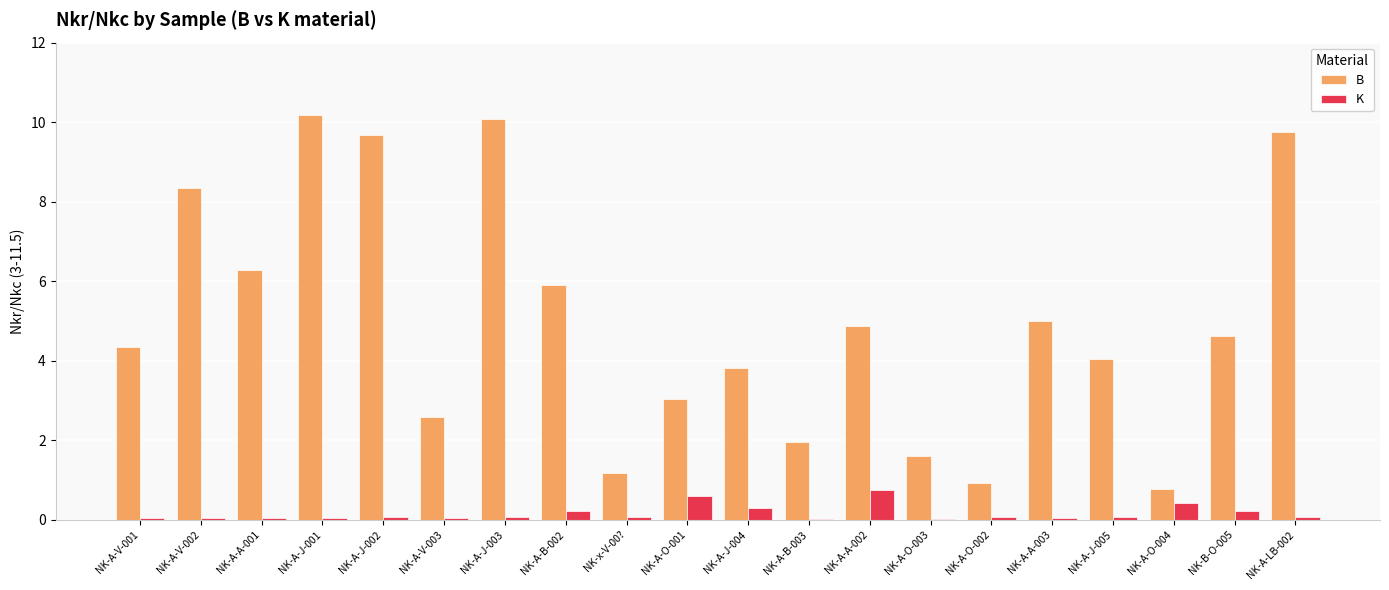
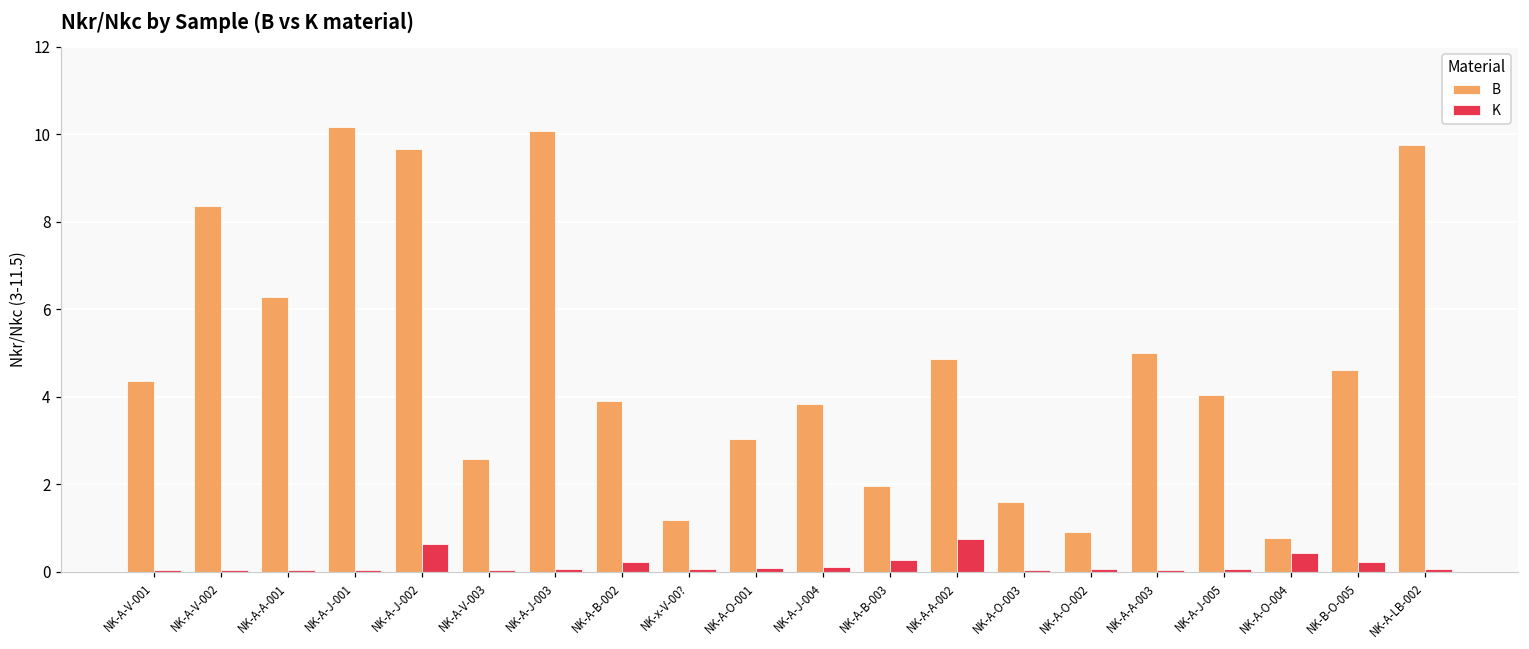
K, NK-A-J-002: 0.1 -> 0.6
B, NK-A-B-002: 5.9 -> 3.9
K, NK-A-O-001: 0.6 -> 0.1
K, NK-A-J-004: 0.3 -> 0.1
K, NK-A-B-003: 0.0 -> 0.3
